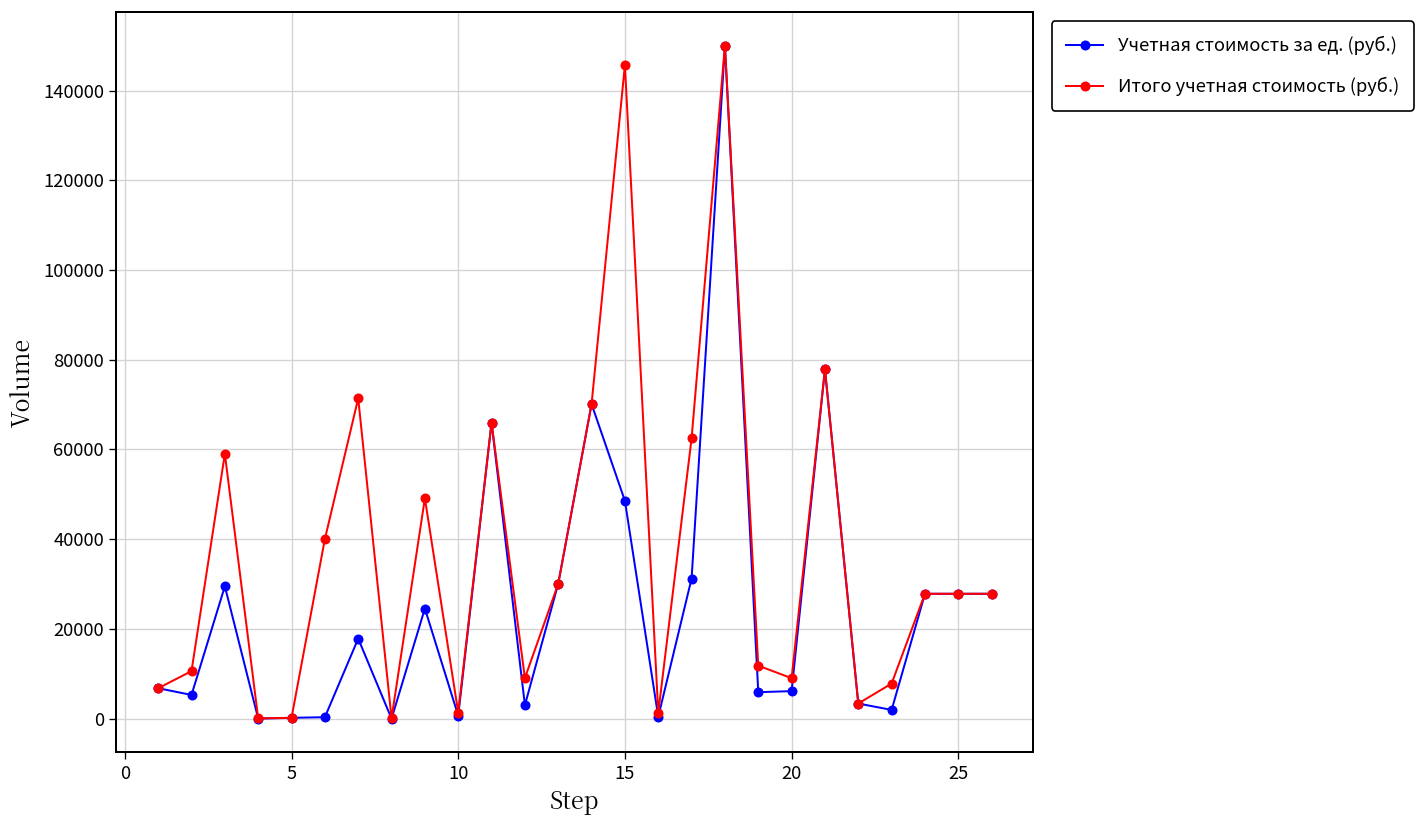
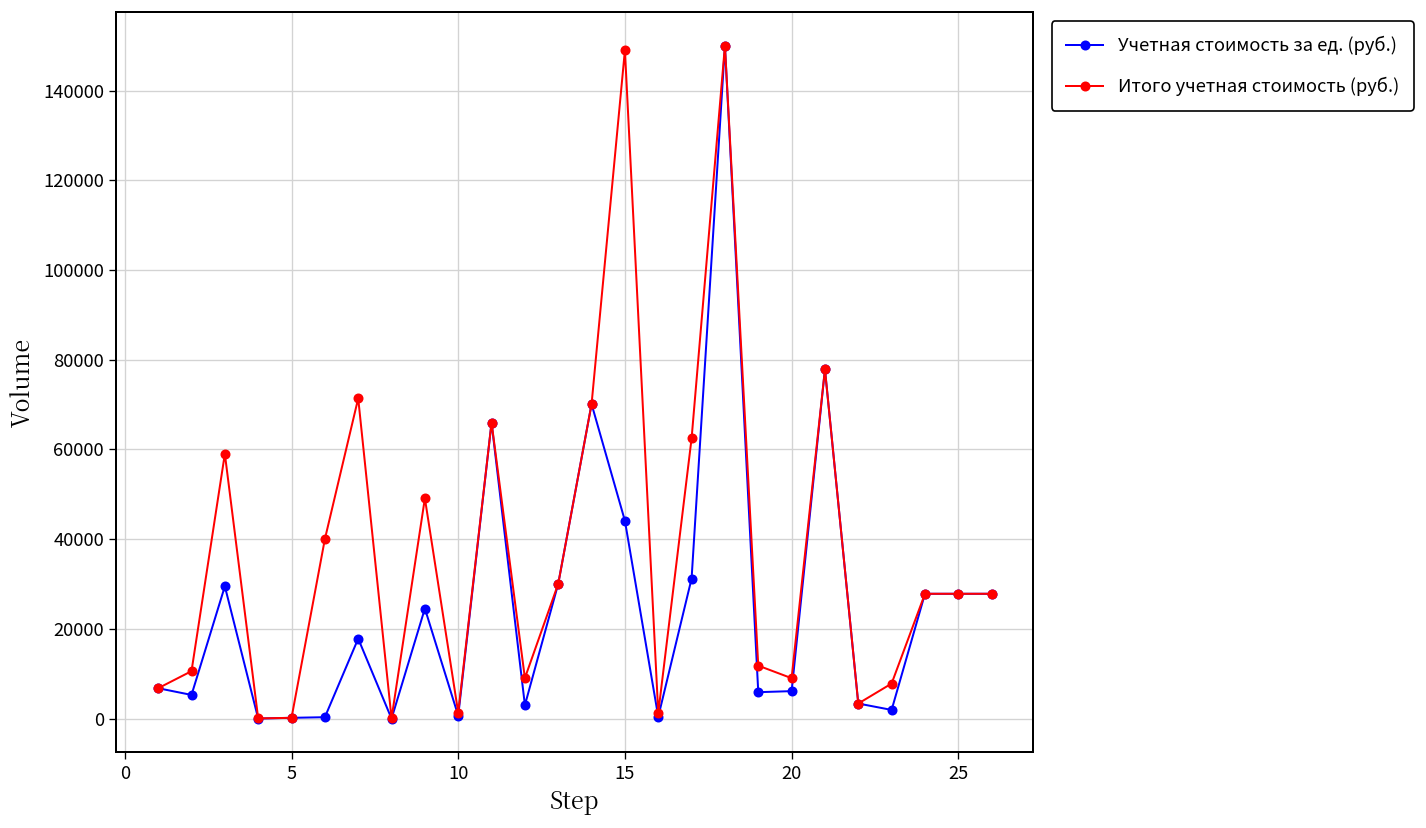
Учетная стоимость за ед. (руб.), 15: 49000 -> 44000
Итого учетная стоимость (руб.), 15: 146000 -> 149000
